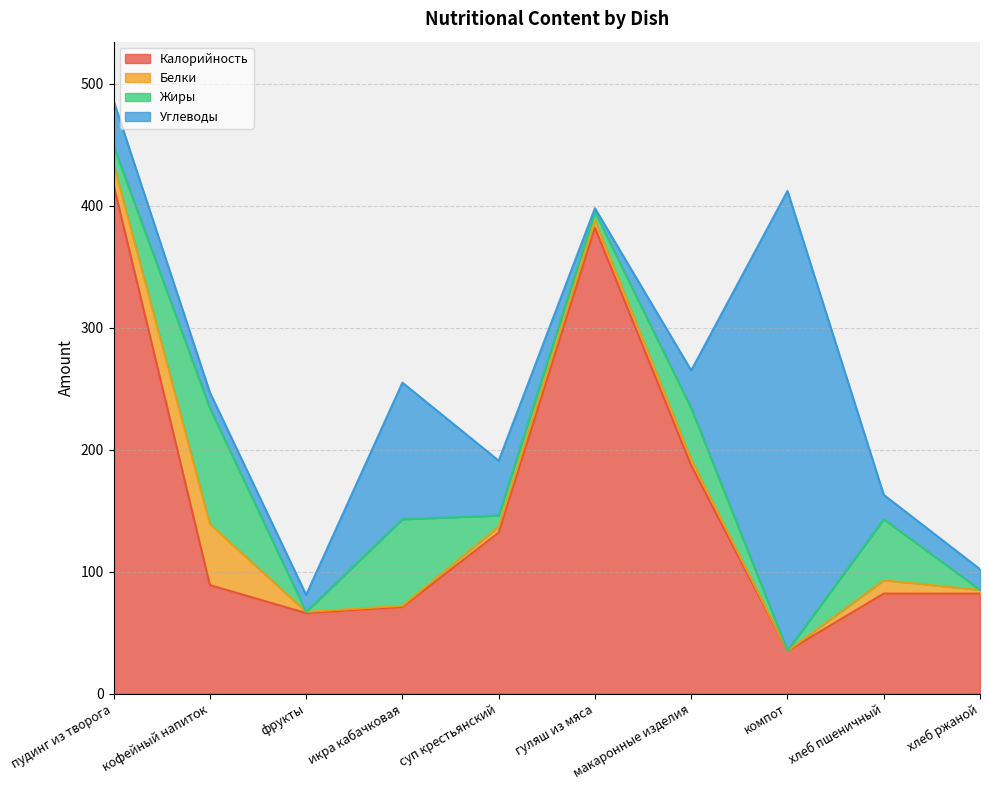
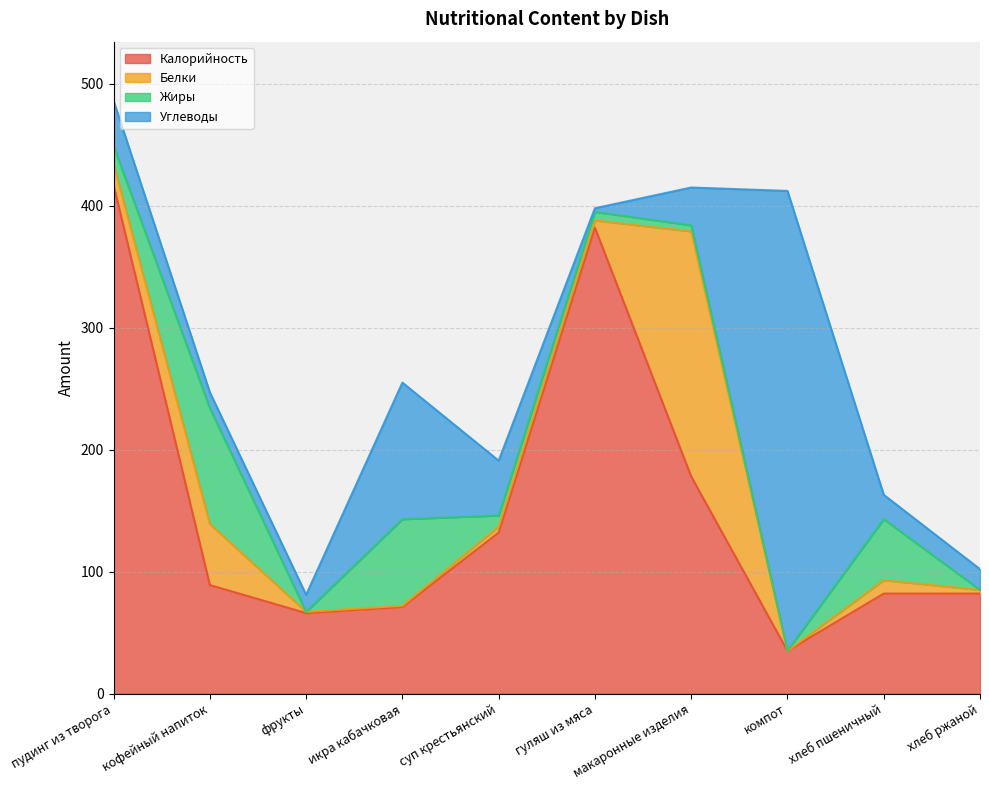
Калорийность, макаронные изделия: 187 -> 178
Белки, макаронные изделия: 5 -> 201
Жиры, макаронные изделия: 42 -> 5
